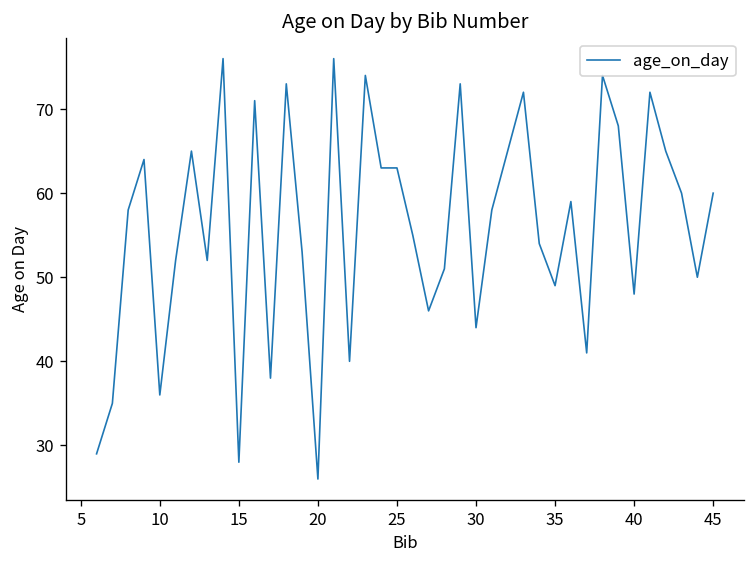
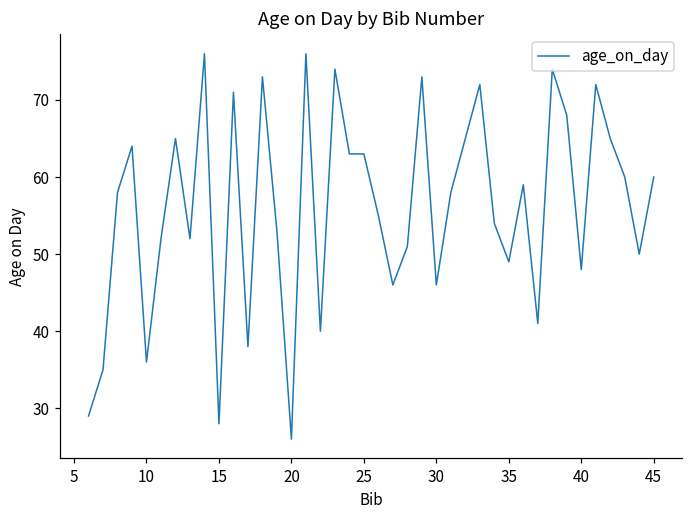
30: 44 -> 46
